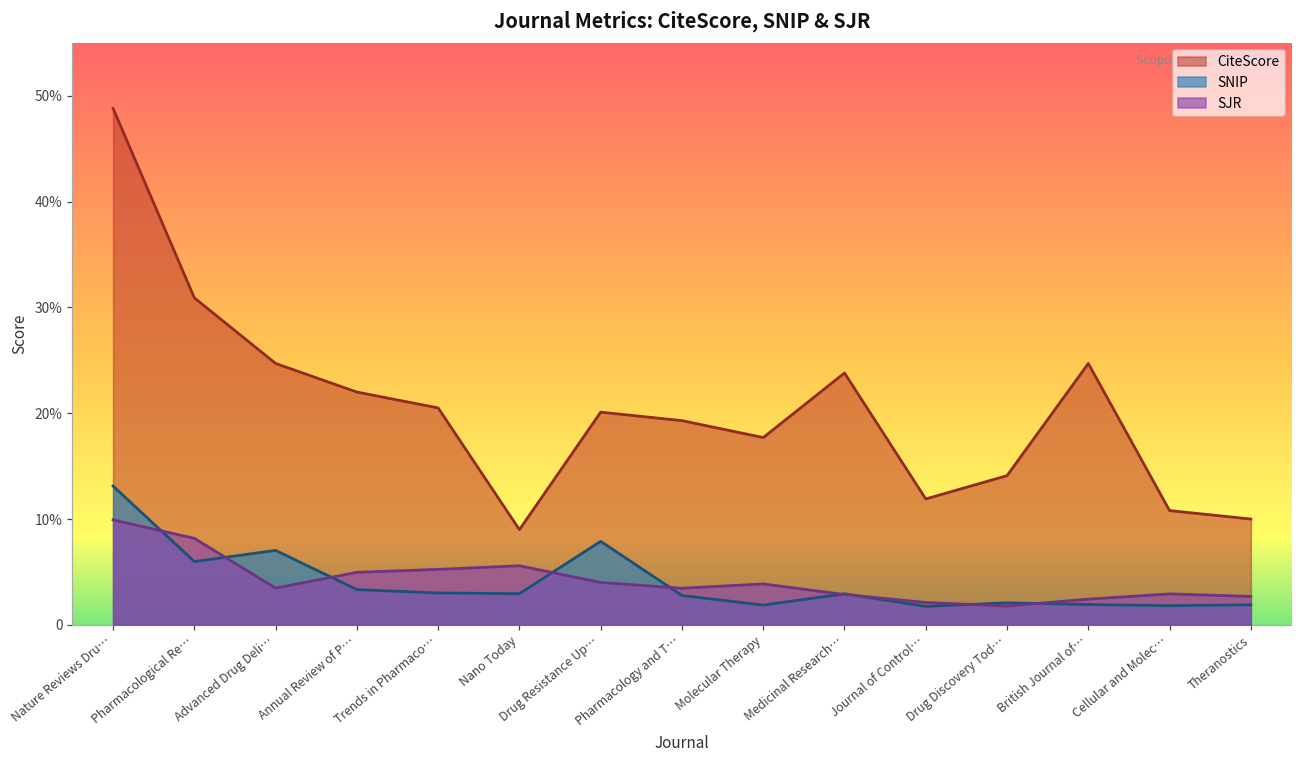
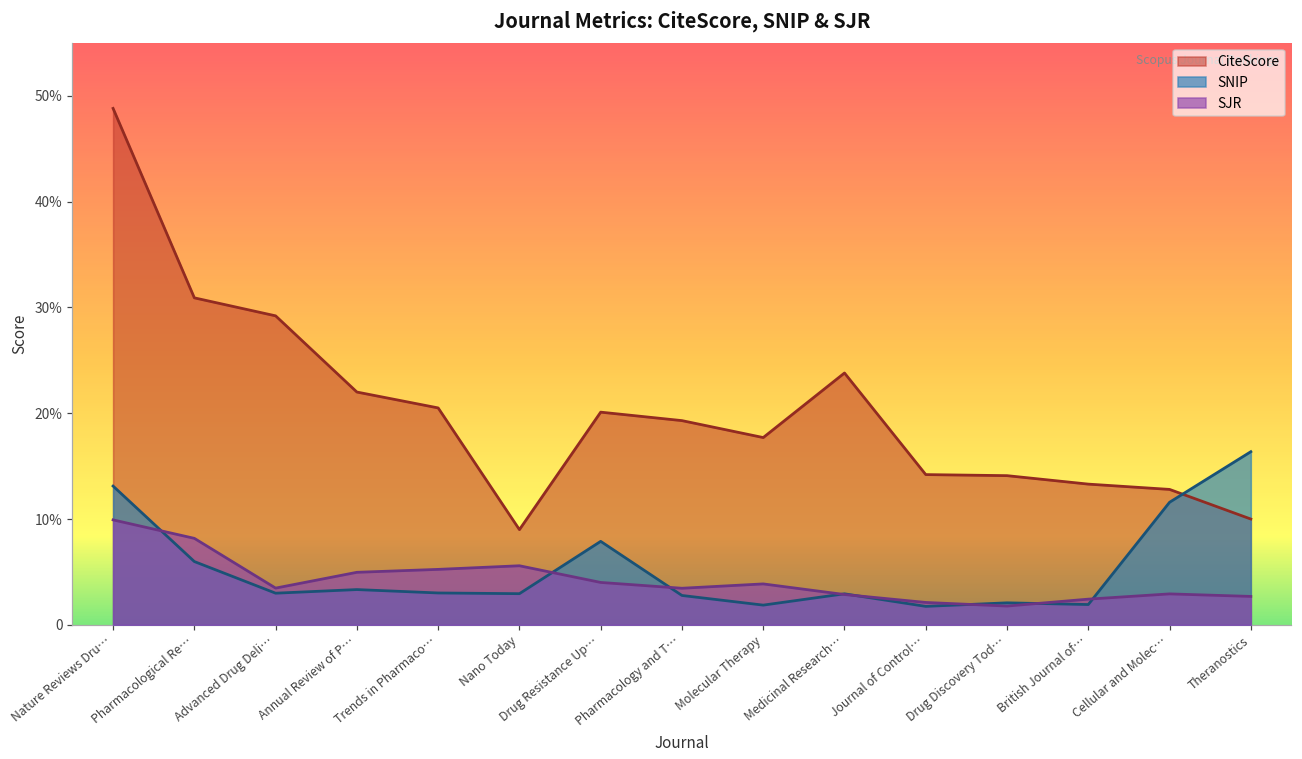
CiteScore, Advanced Drug Deli…: 25% -> 29%
SNIP, Advanced Drug Deli…: 7% -> 3%
CiteScore, Journal of Control…: 12% -> 14%
CiteScore, British Journal of…: 25% -> 13%
CiteScore, Cellular and Molec…: 11% -> 13%
SNIP, Cellular and Molec…: 2% -> 12%
SNIP, Theranostics: 2% -> 16%
